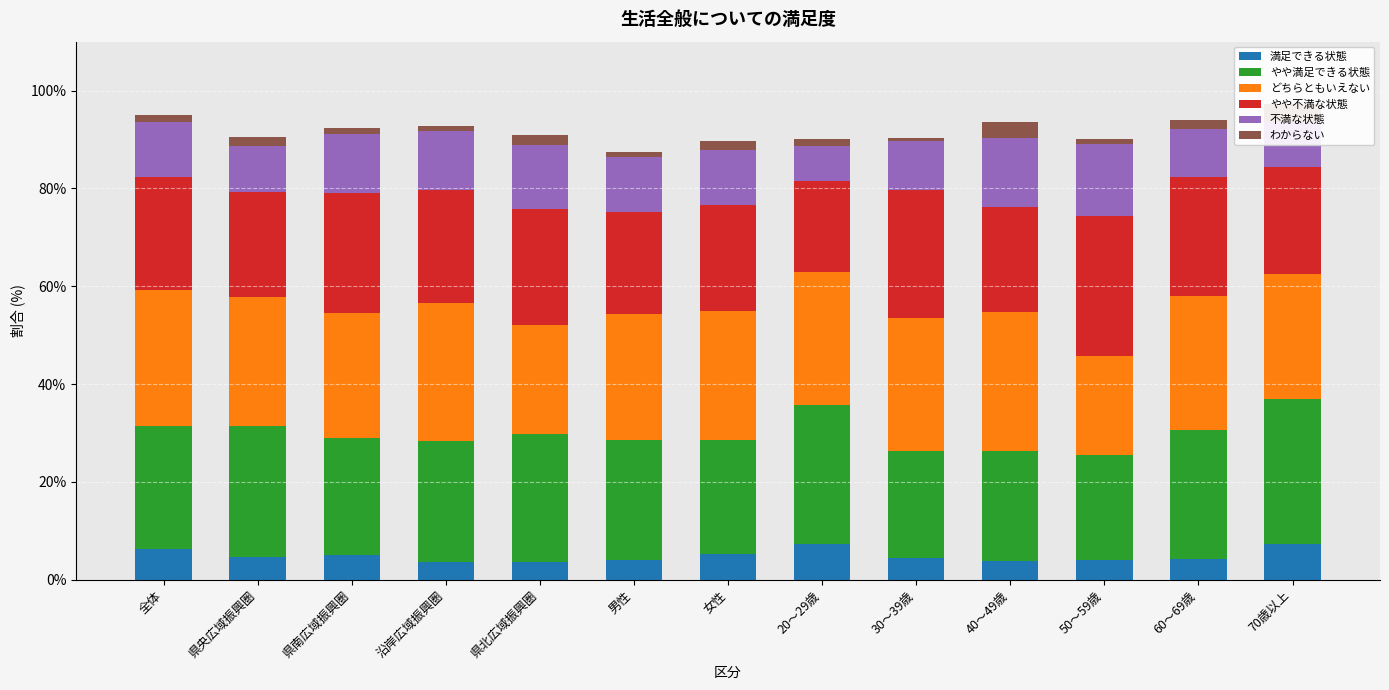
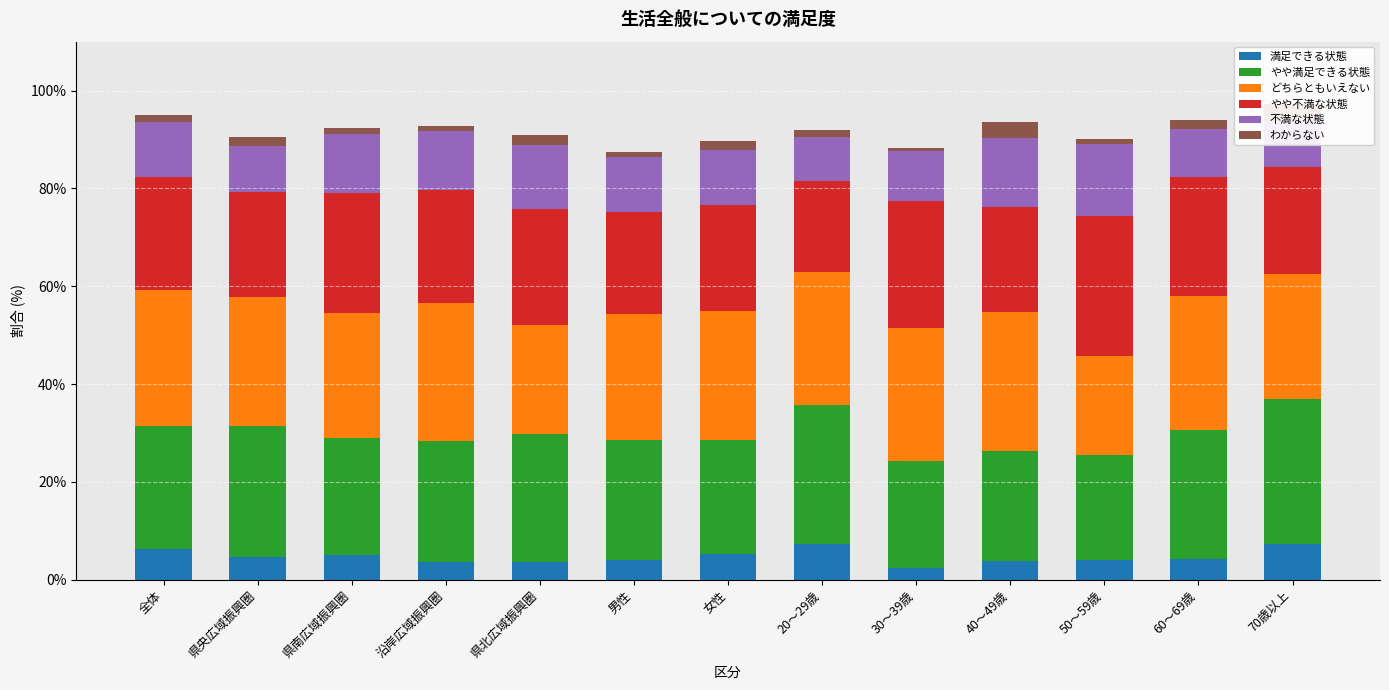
不満な状態, 20～29歳: 7% -> 9%
満足できる状態, 30～39歳: 4% -> 2%
